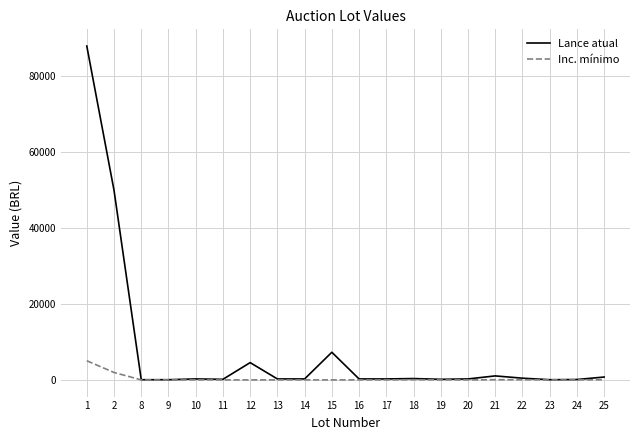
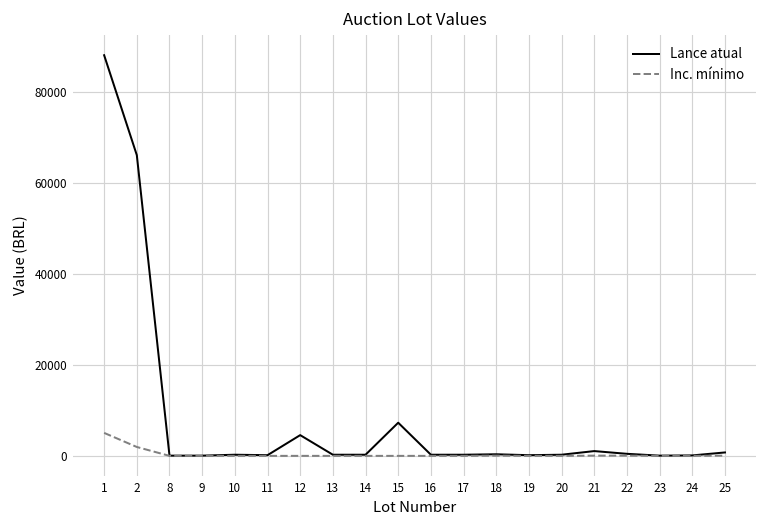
Lance atual, 2: 50000 -> 66000
